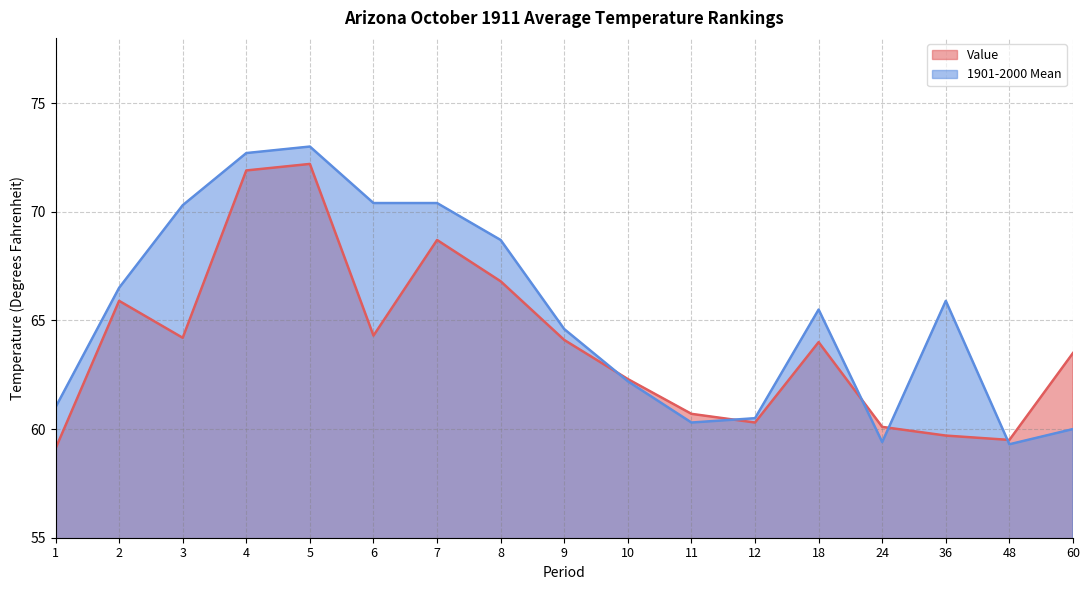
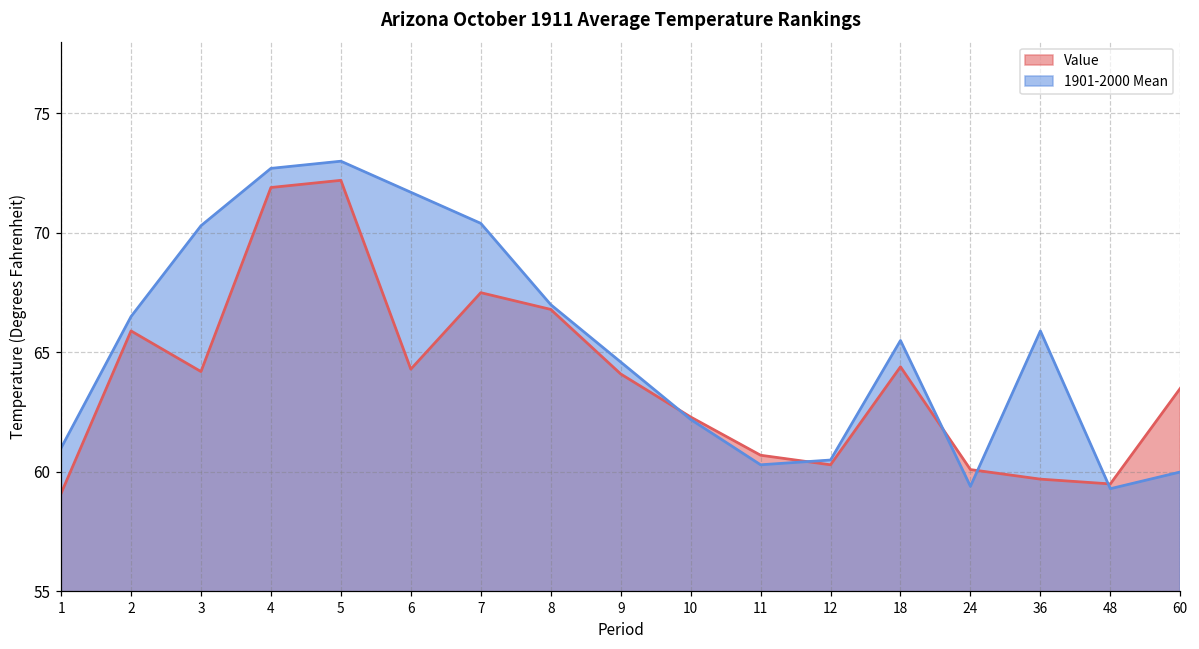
1901-2000 Mean, 6: 70.4 -> 71.7
Value, 7: 68.7 -> 67.5
1901-2000 Mean, 8: 68.7 -> 67.0
Value, 18: 64.0 -> 64.4
